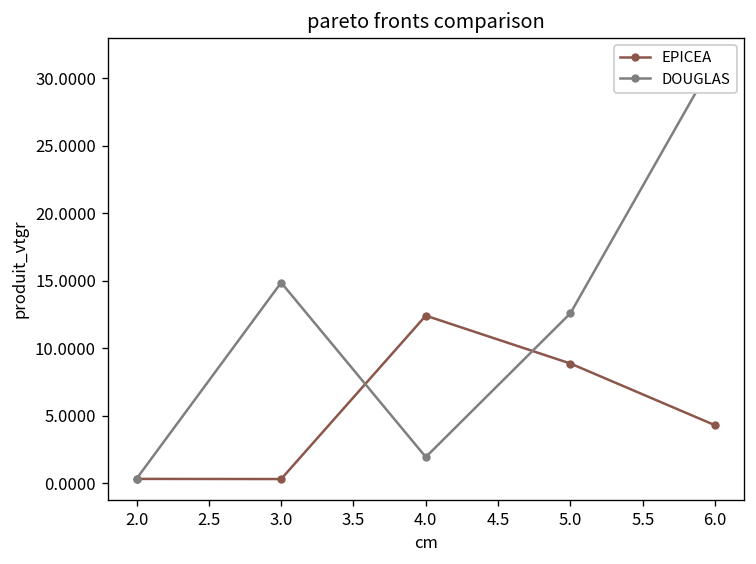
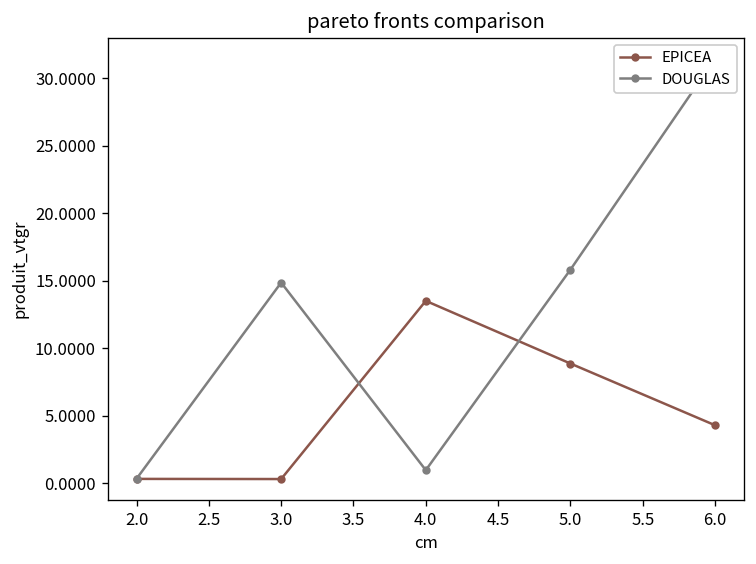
EPICEA, 4.0: 12.4 -> 13.5
DOUGLAS, 4.0: 2.0 -> 1.0
DOUGLAS, 5.0: 12.6 -> 15.8
